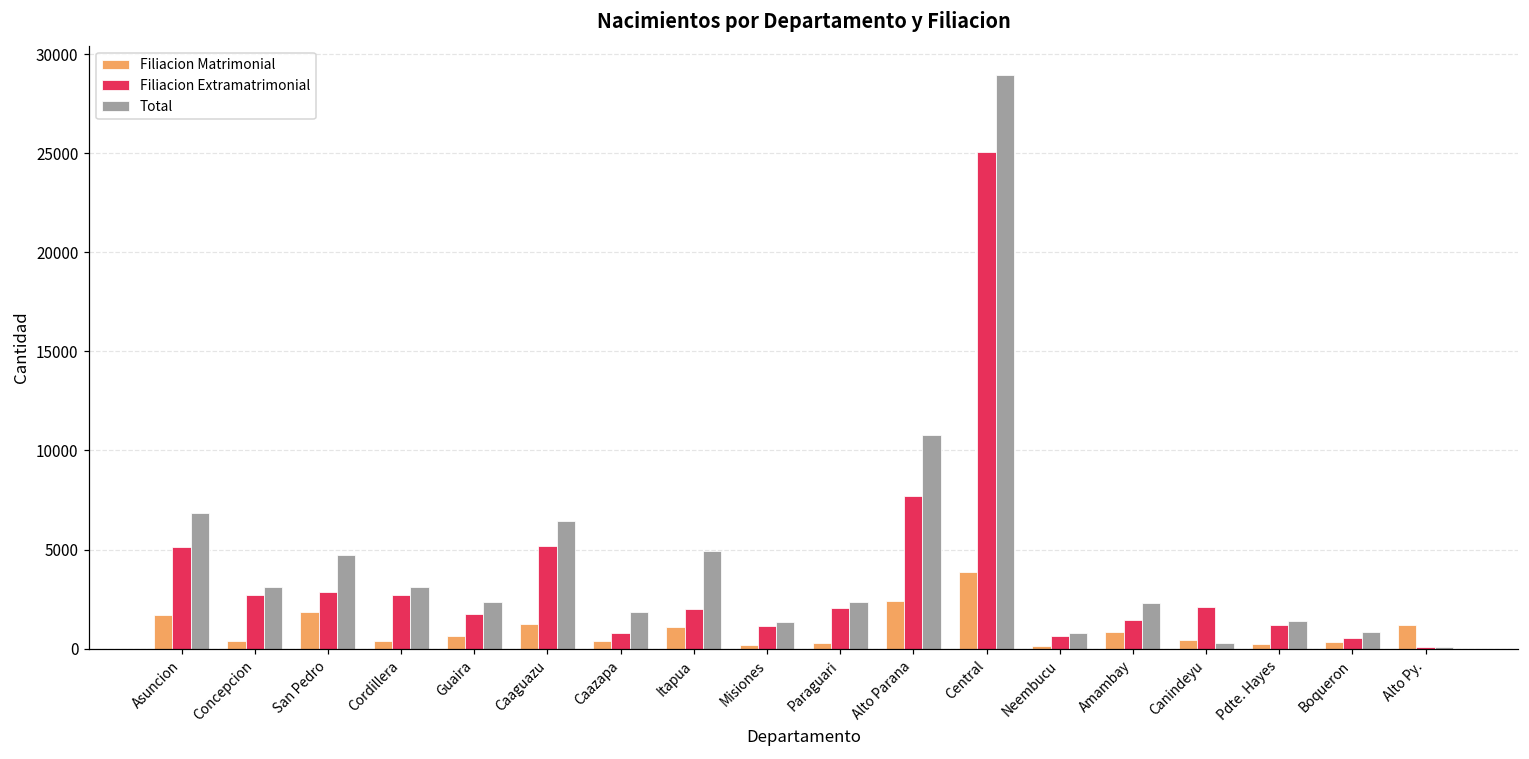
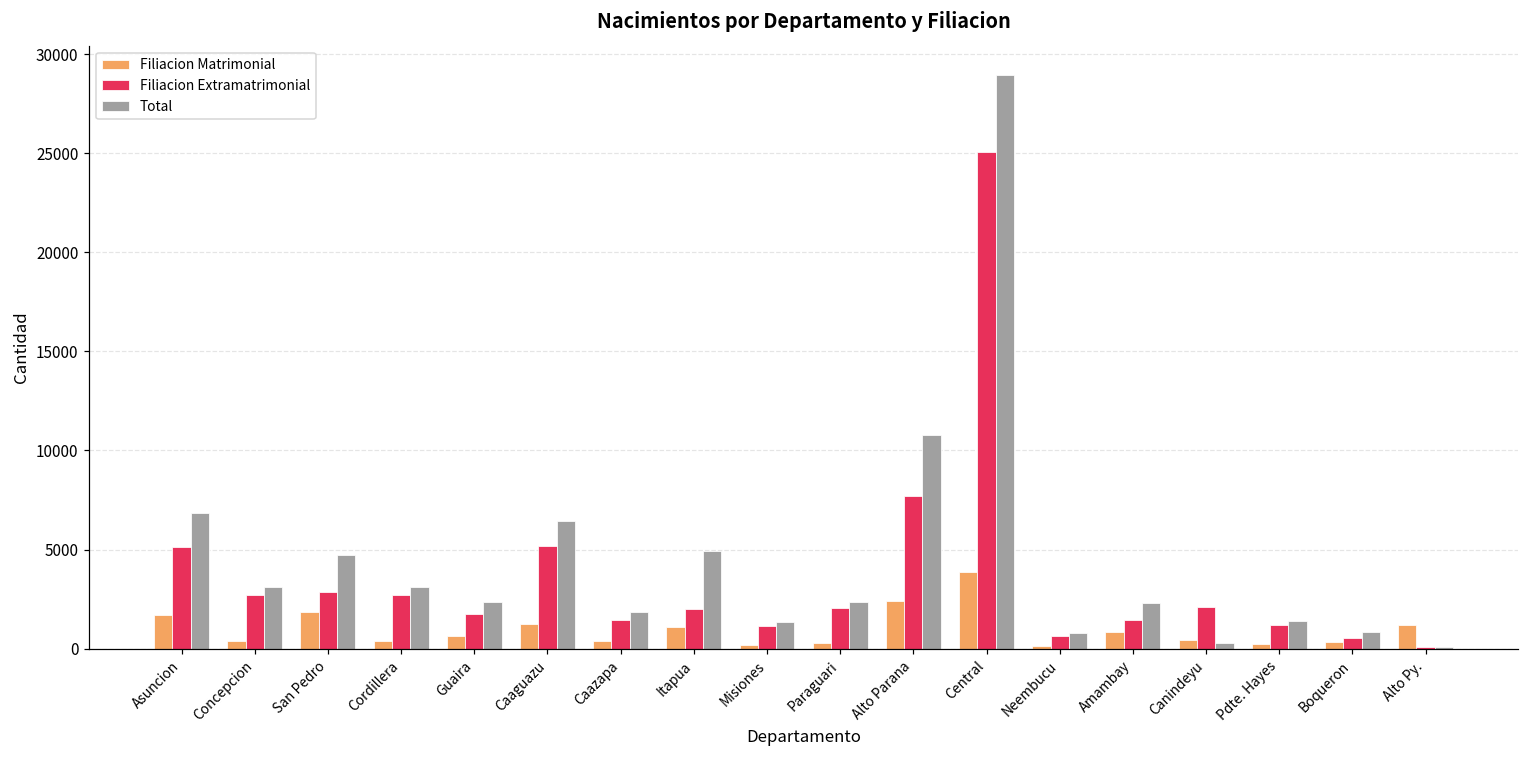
Filiacion Extramatrimonial, Caazapa: 800 -> 1400
